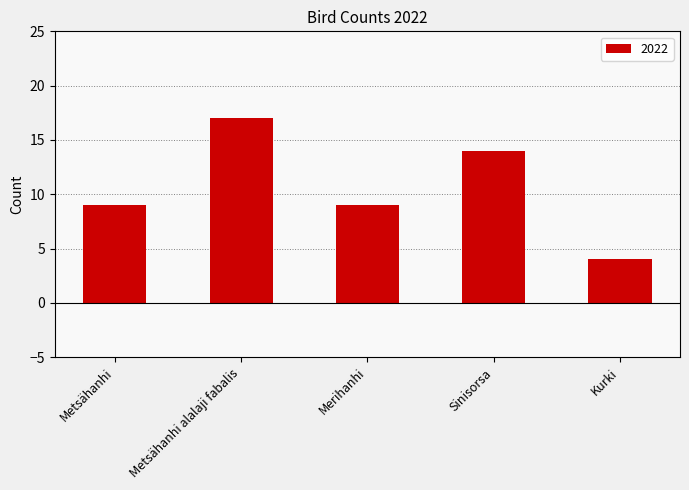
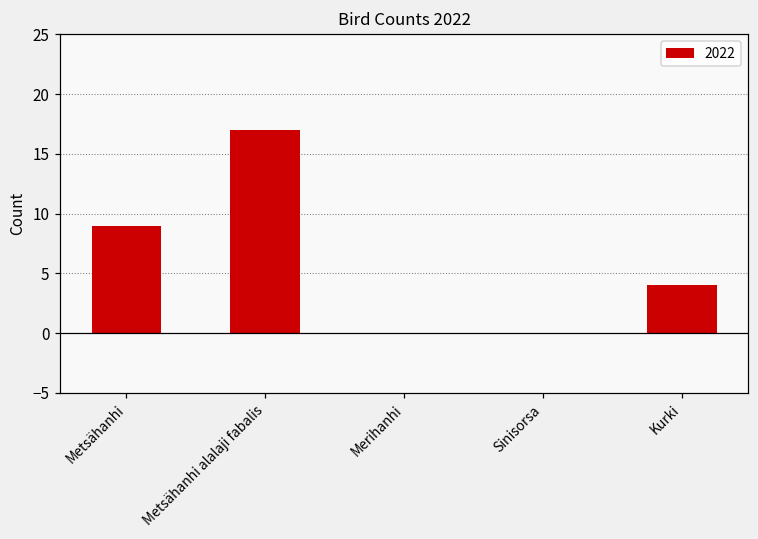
Merihanhi: 9 -> 0
Sinisorsa: 14 -> 0
